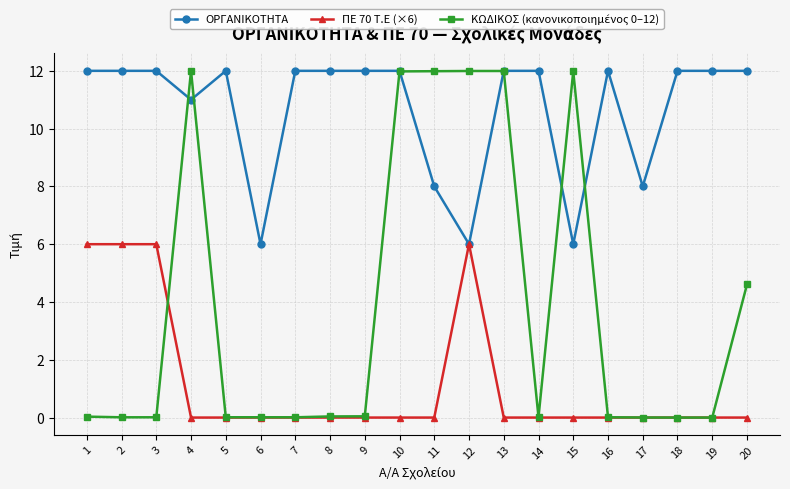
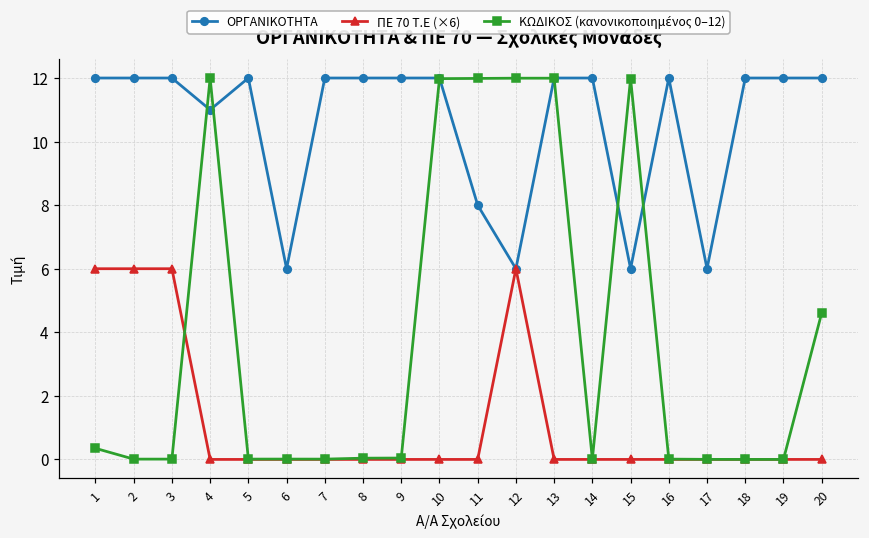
ΚΩΔΙΚΟΣ (κανονικοποιημένος 0–12), 1: 0.0 -> 0.3
ΟΡΓΑΝΙΚΟΤΗΤΑ, 17: 8 -> 6
